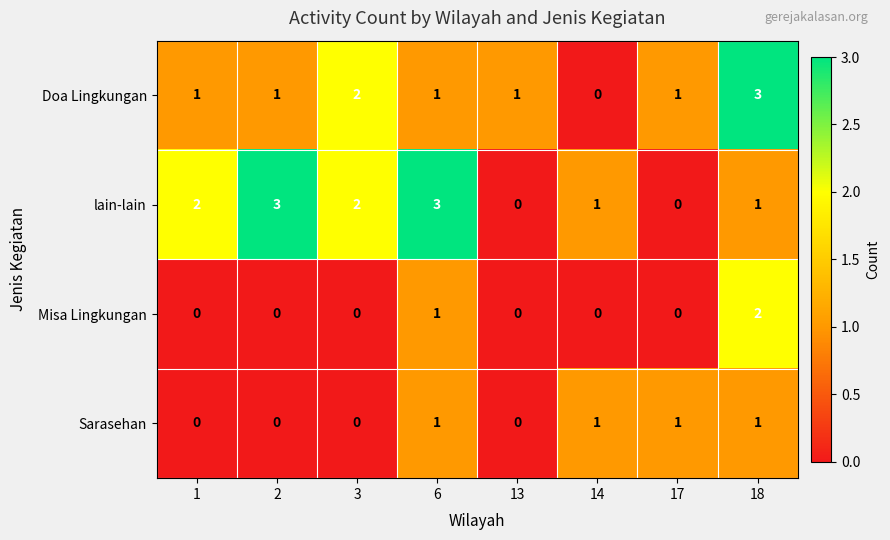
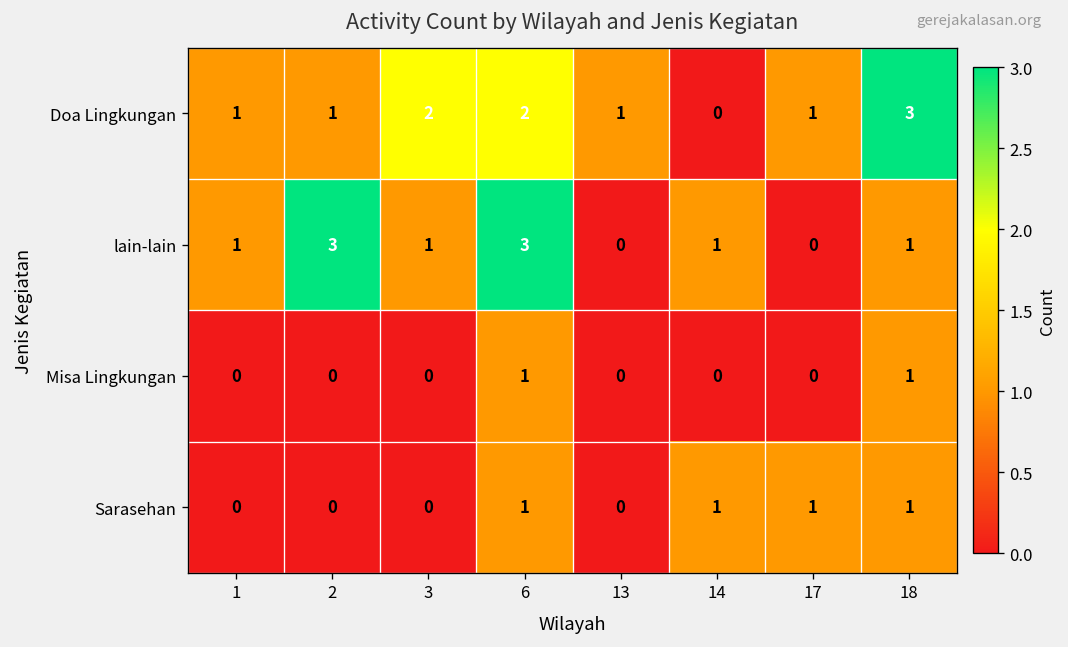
Doa Lingkungan, 6: 1 -> 2
lain-lain, 1: 2 -> 1
lain-lain, 3: 2 -> 1
Misa Lingkungan, 18: 2 -> 1
